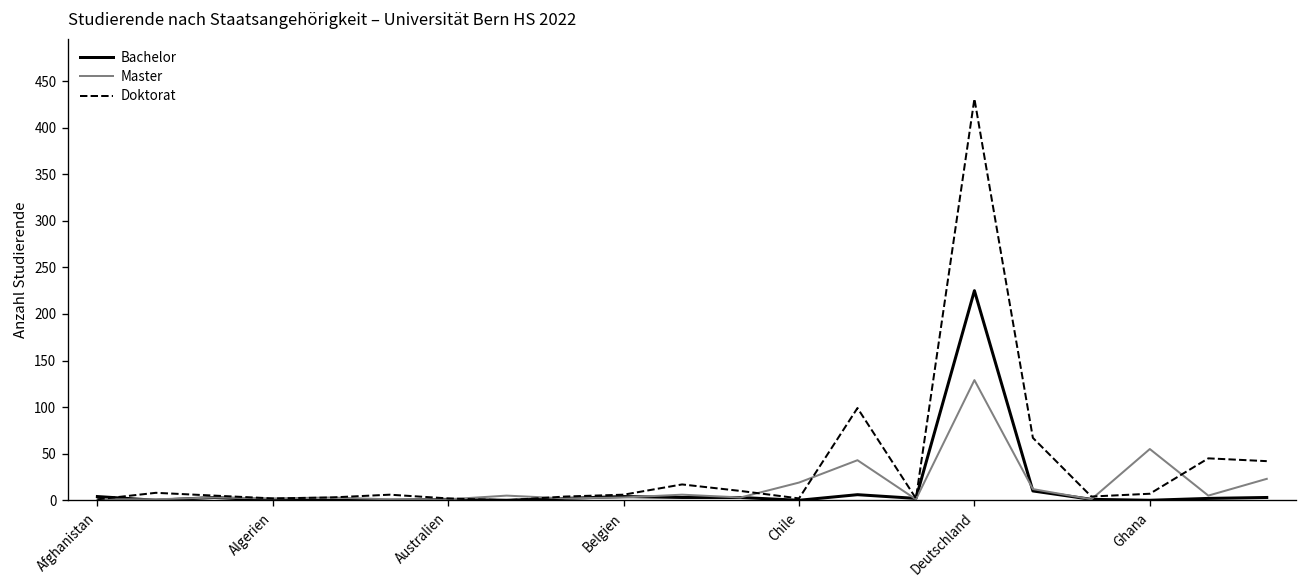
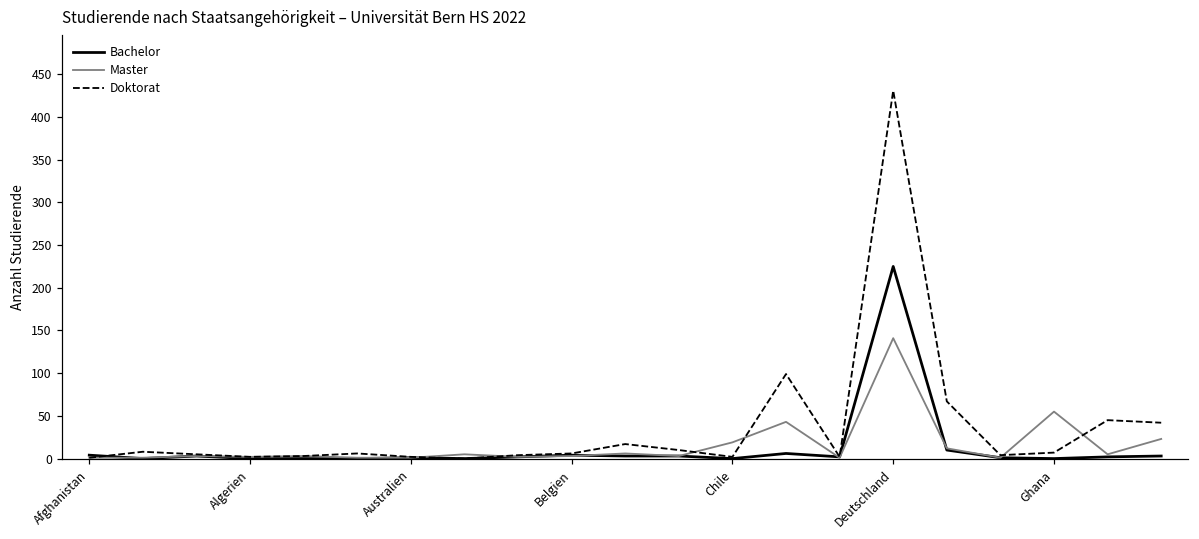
Master, Deutschland: 130 -> 140
